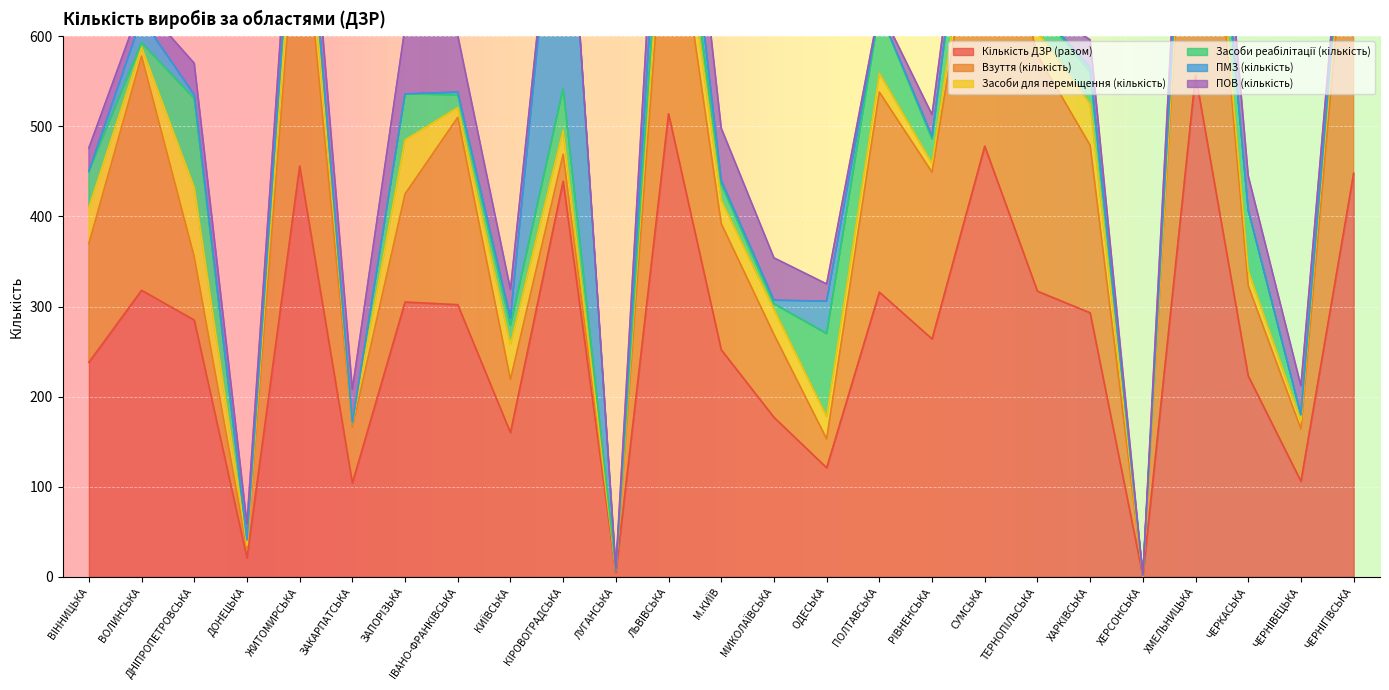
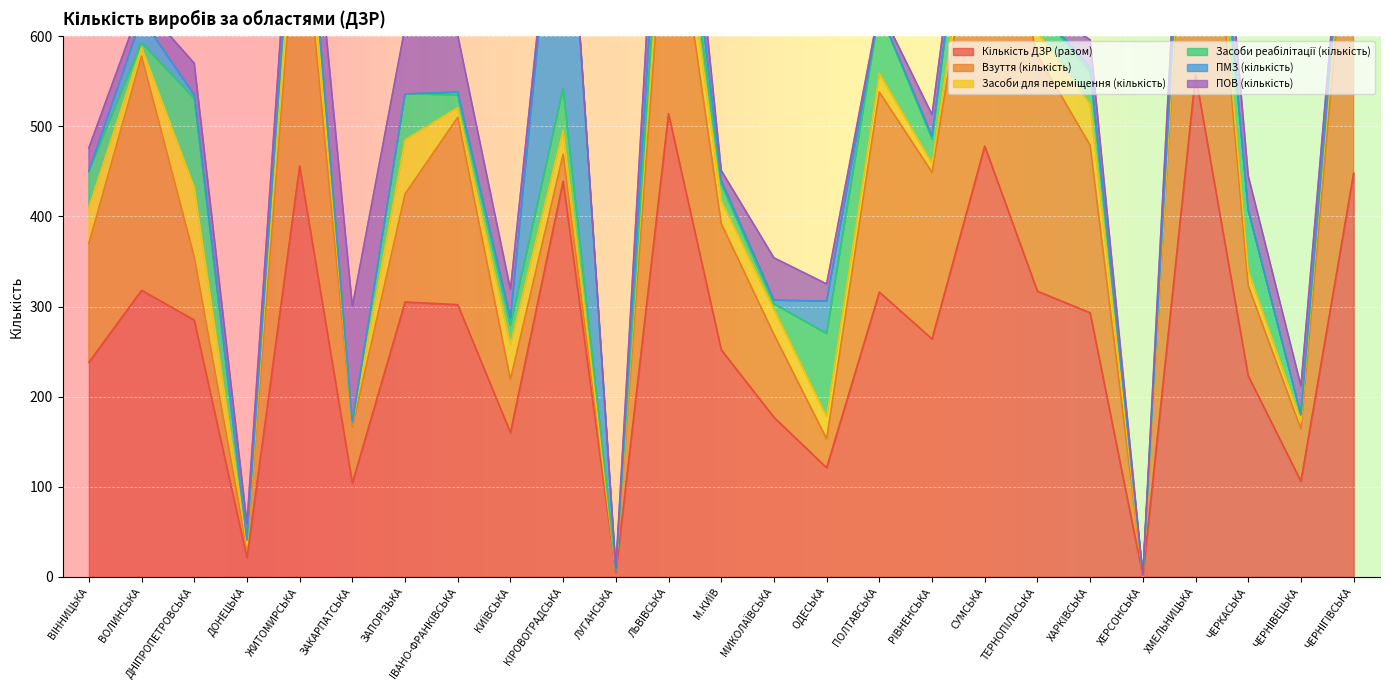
ПОВ (кількість), ЗАКАРПАТСЬКА: 40 -> 130
ПОВ (кількість), М.КИЇВ: 60 -> 10
